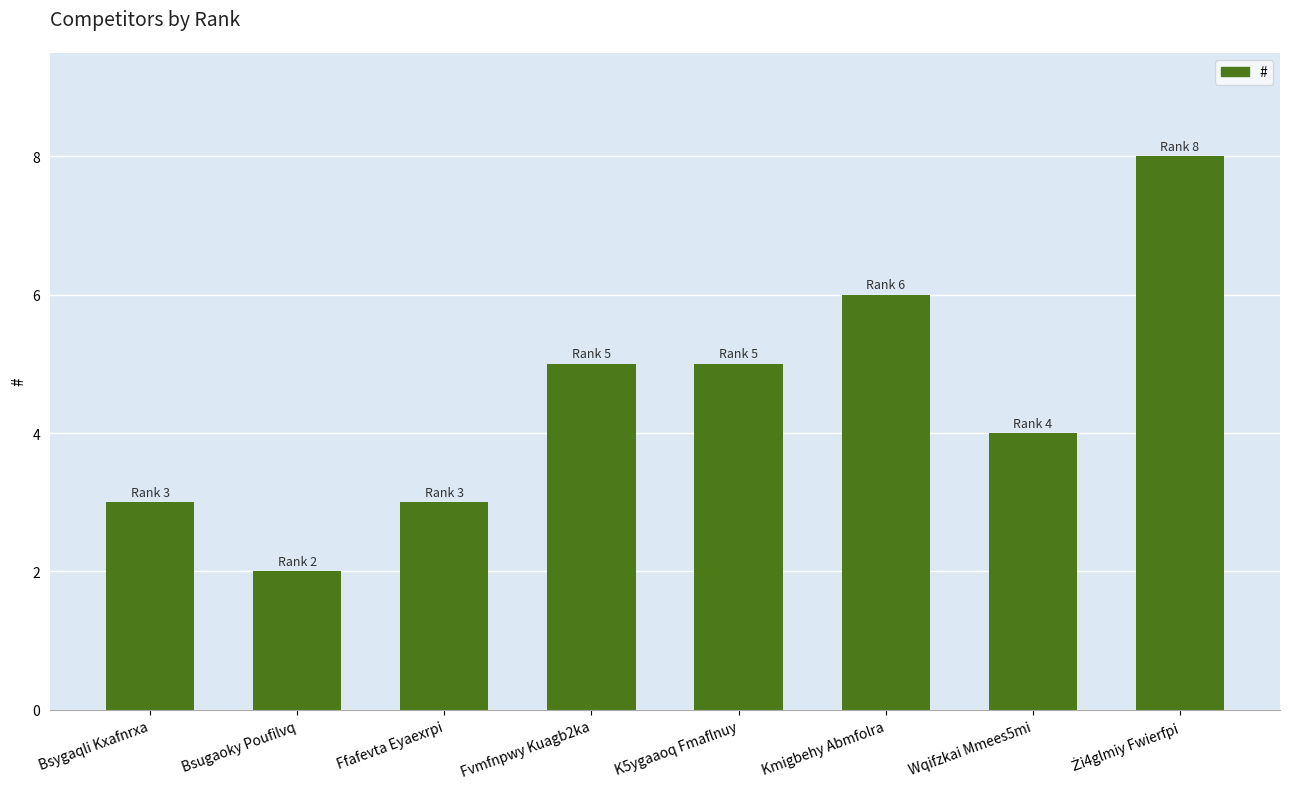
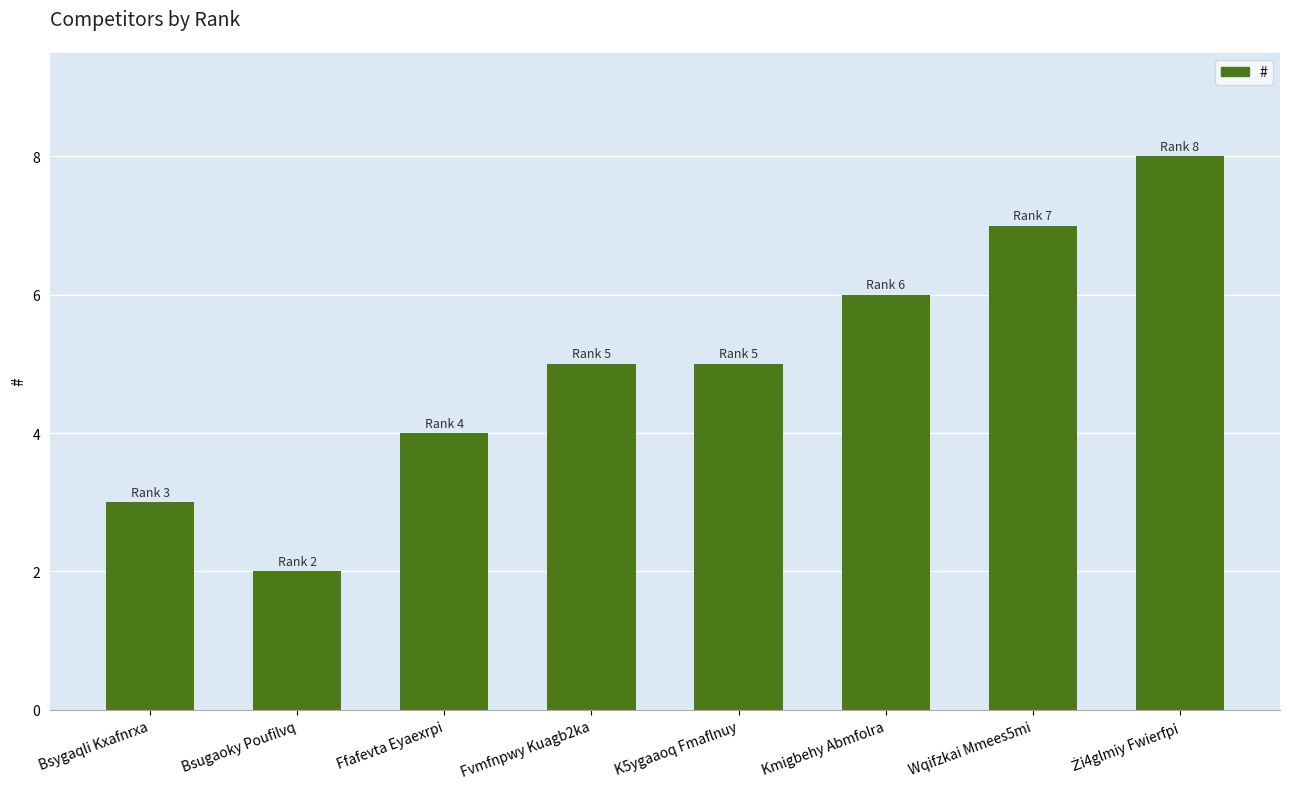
Ffafevta Eyaexrpi: 3 -> 4
Wqifzkai Mmees5mi: 4 -> 7
